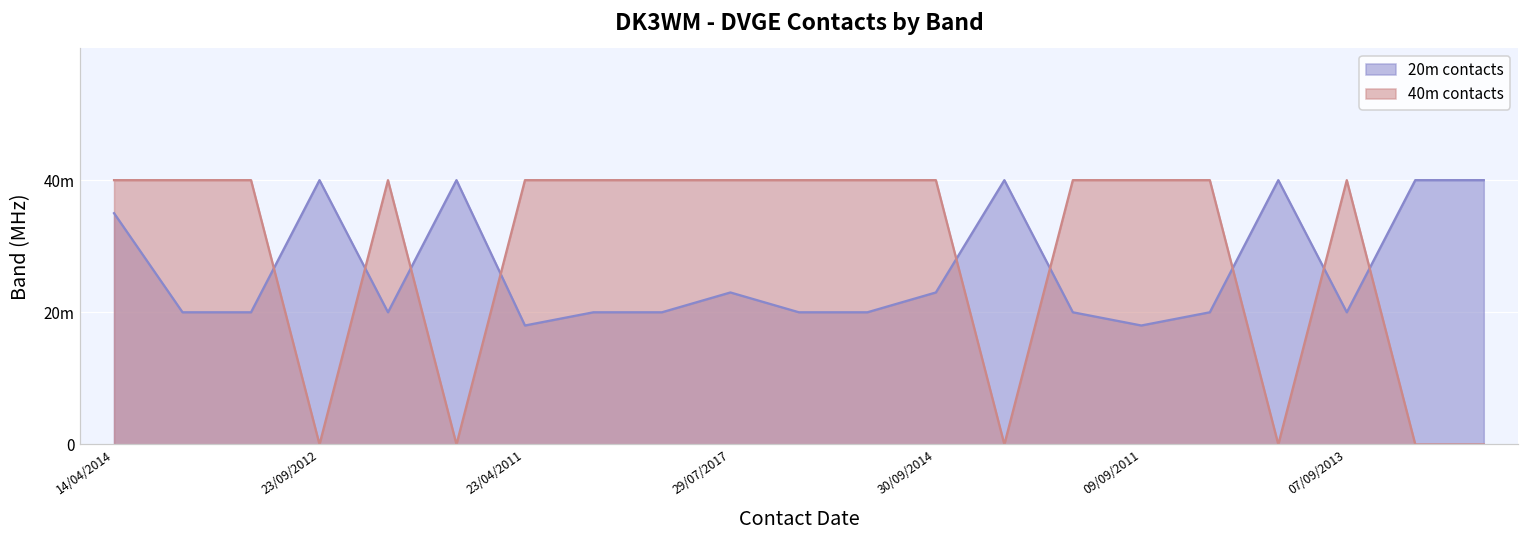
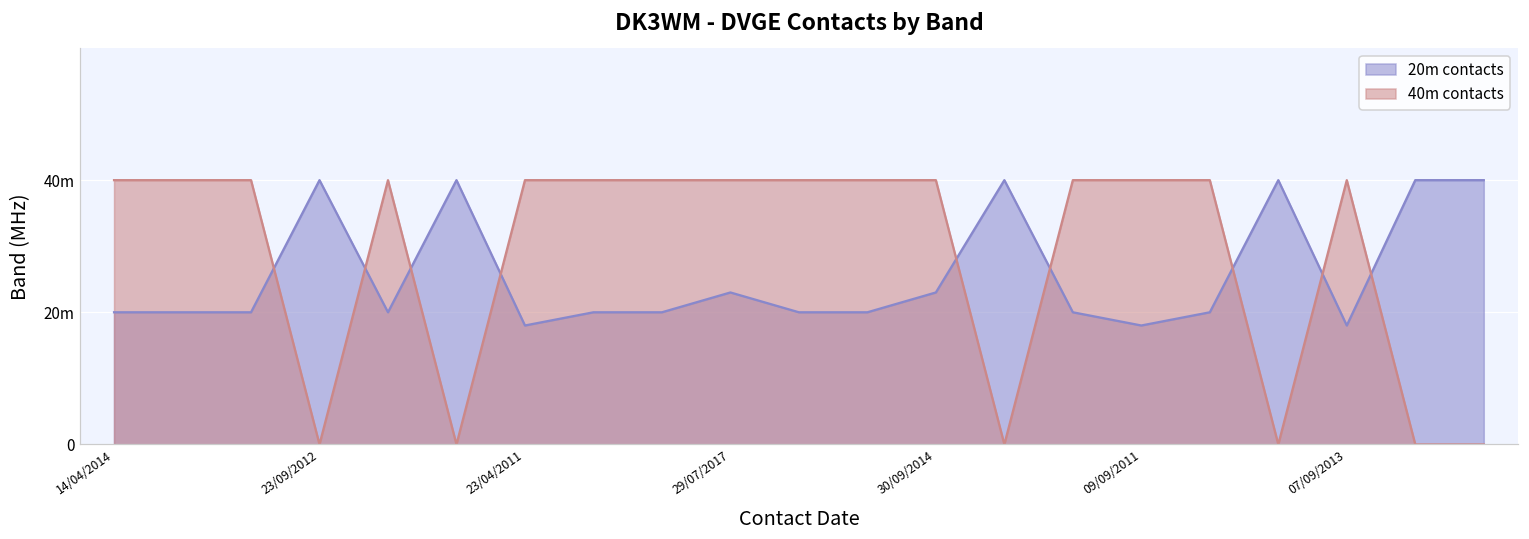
20m contacts, 14/04/2014: 35m -> 20m
20m contacts, 07/09/2013: 20m -> 18m
